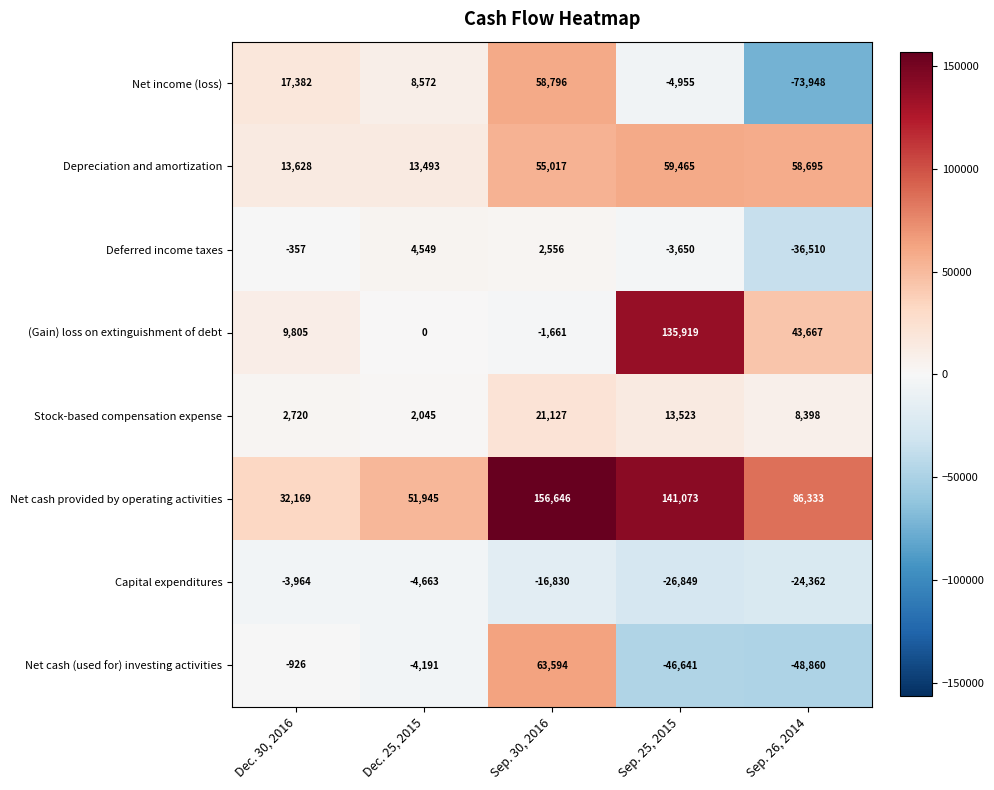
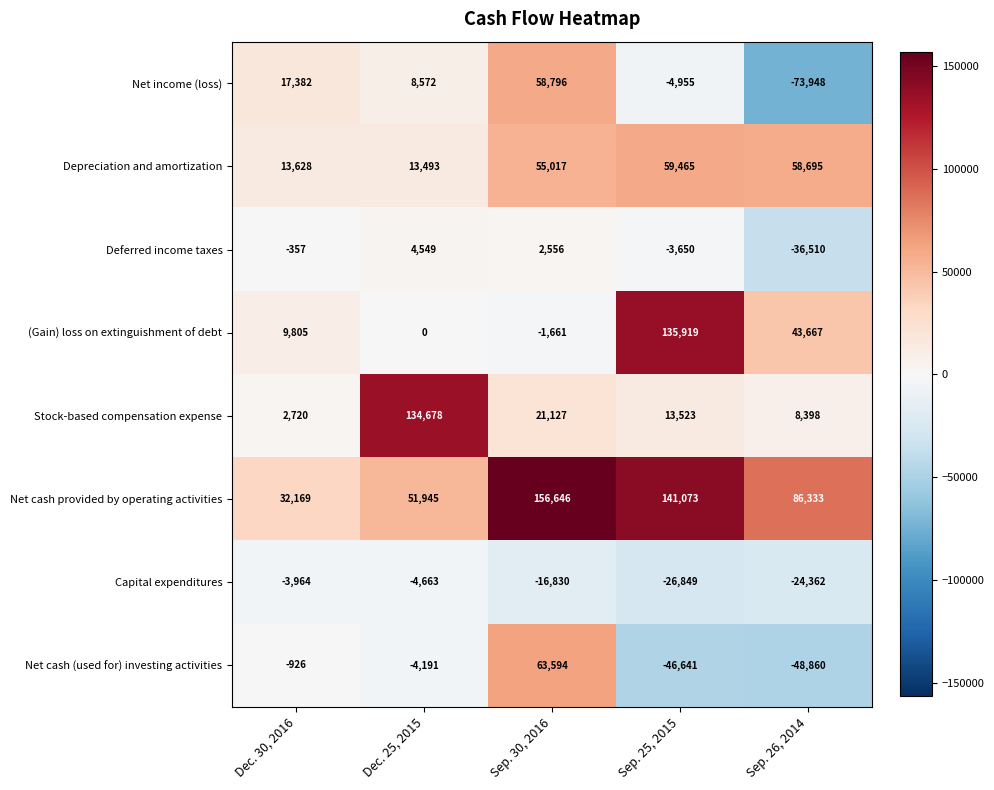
Stock-based compensation expense, Dec. 25, 2015: 2,045 -> 134,678
